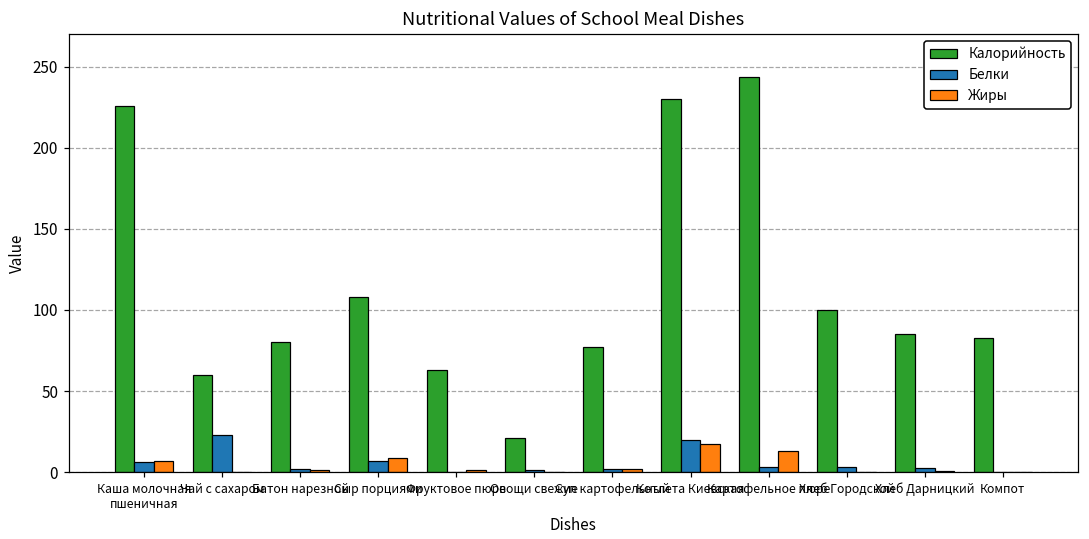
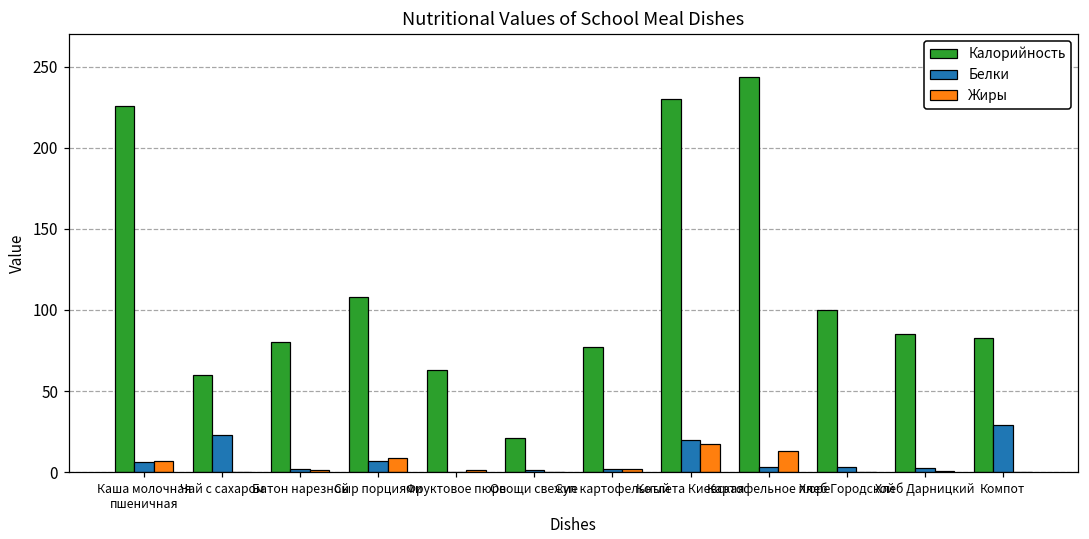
Белки, Компот: 0 -> 29
